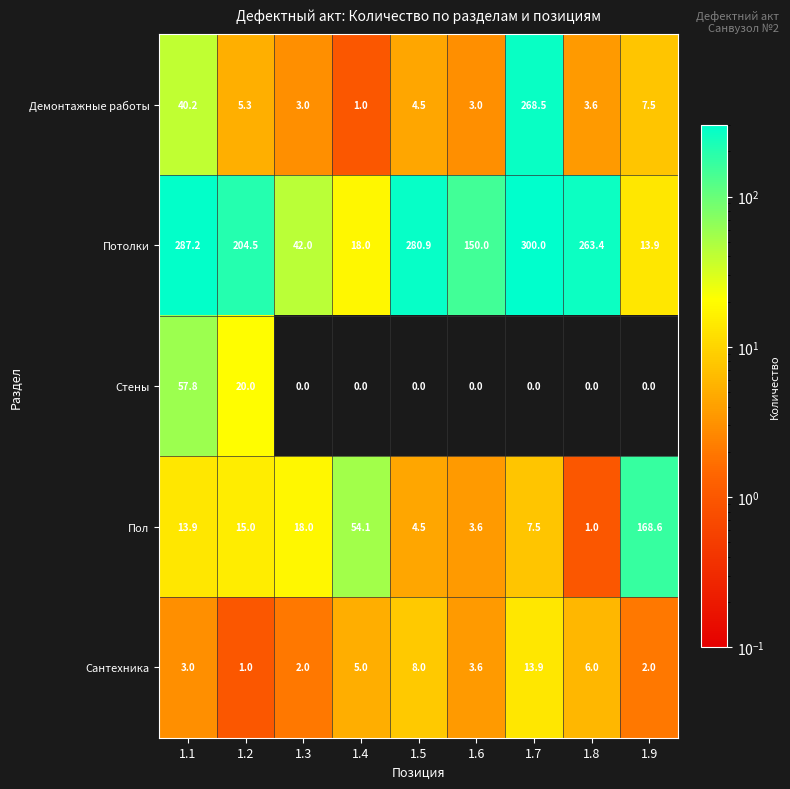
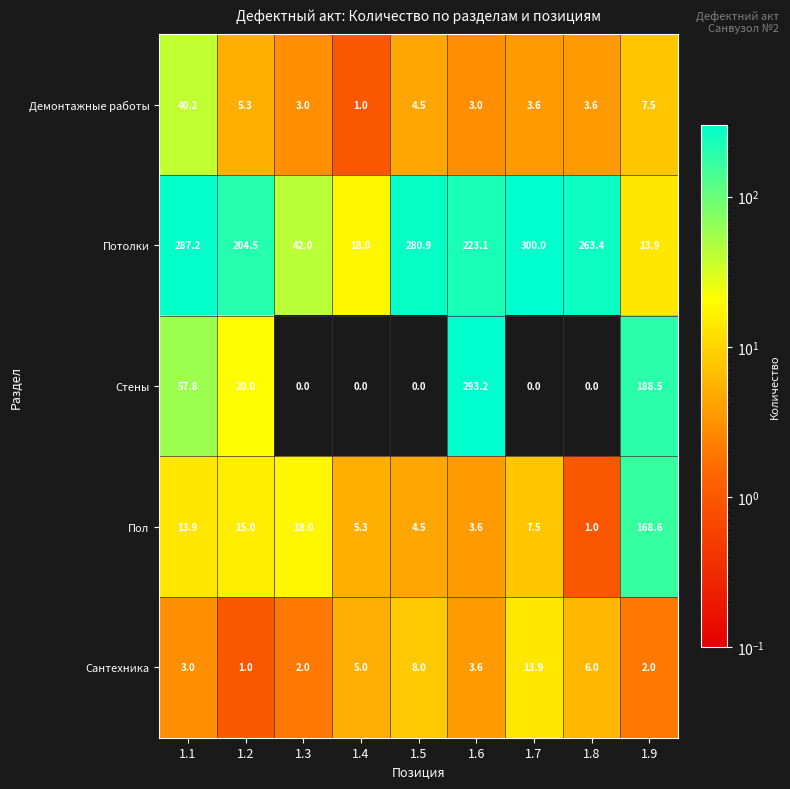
Демонтажные работы, 1.7: 268.5 -> 3.6
Потолки, 1.6: 150.0 -> 223.1
Стены, 1.6: 0.0 -> 293.2
Стены, 1.9: 0.0 -> 188.5
Пол, 1.4: 54.1 -> 5.3
